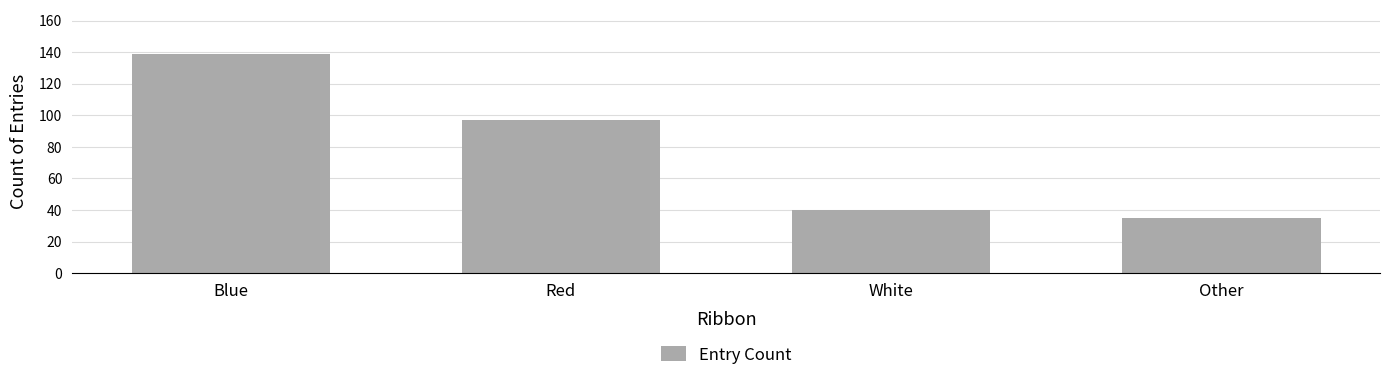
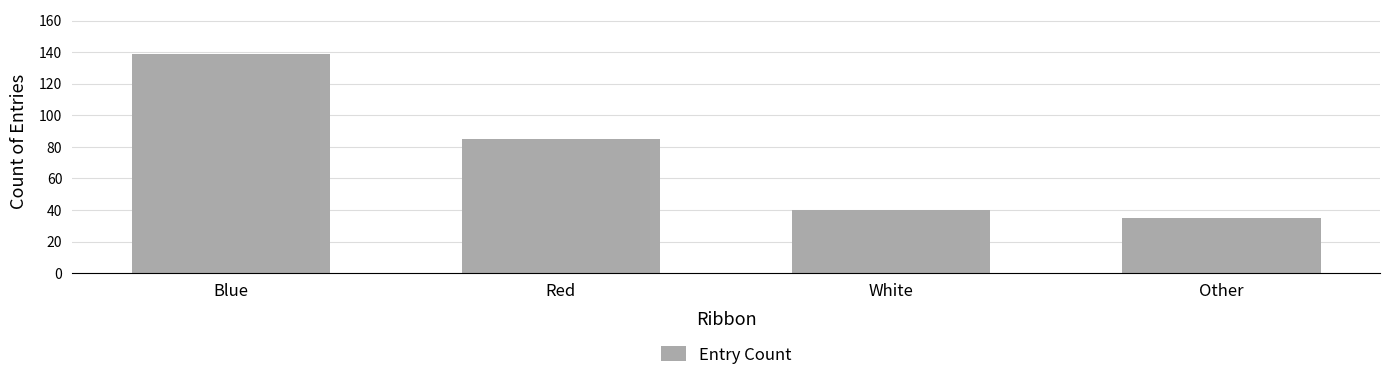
Red: 97 -> 85
